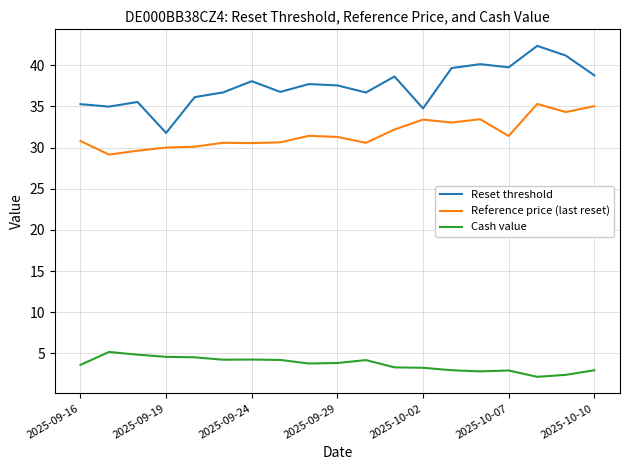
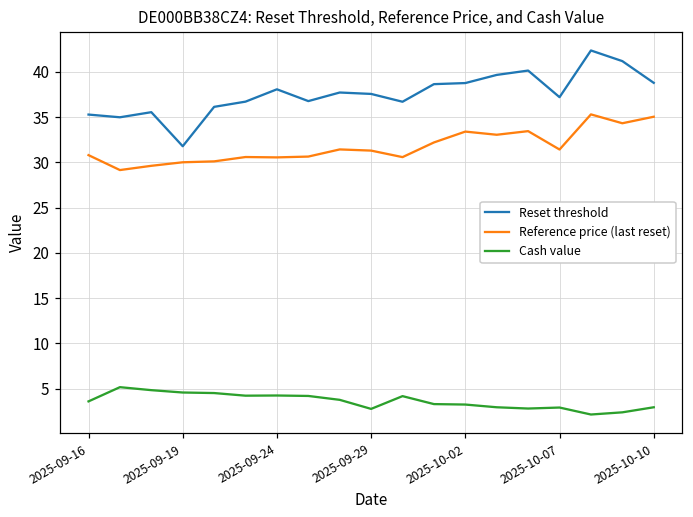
Cash value, 2025-09-29: 4 -> 3
Reset threshold, 2025-10-02: 35 -> 39
Reset threshold, 2025-10-07: 40 -> 37
